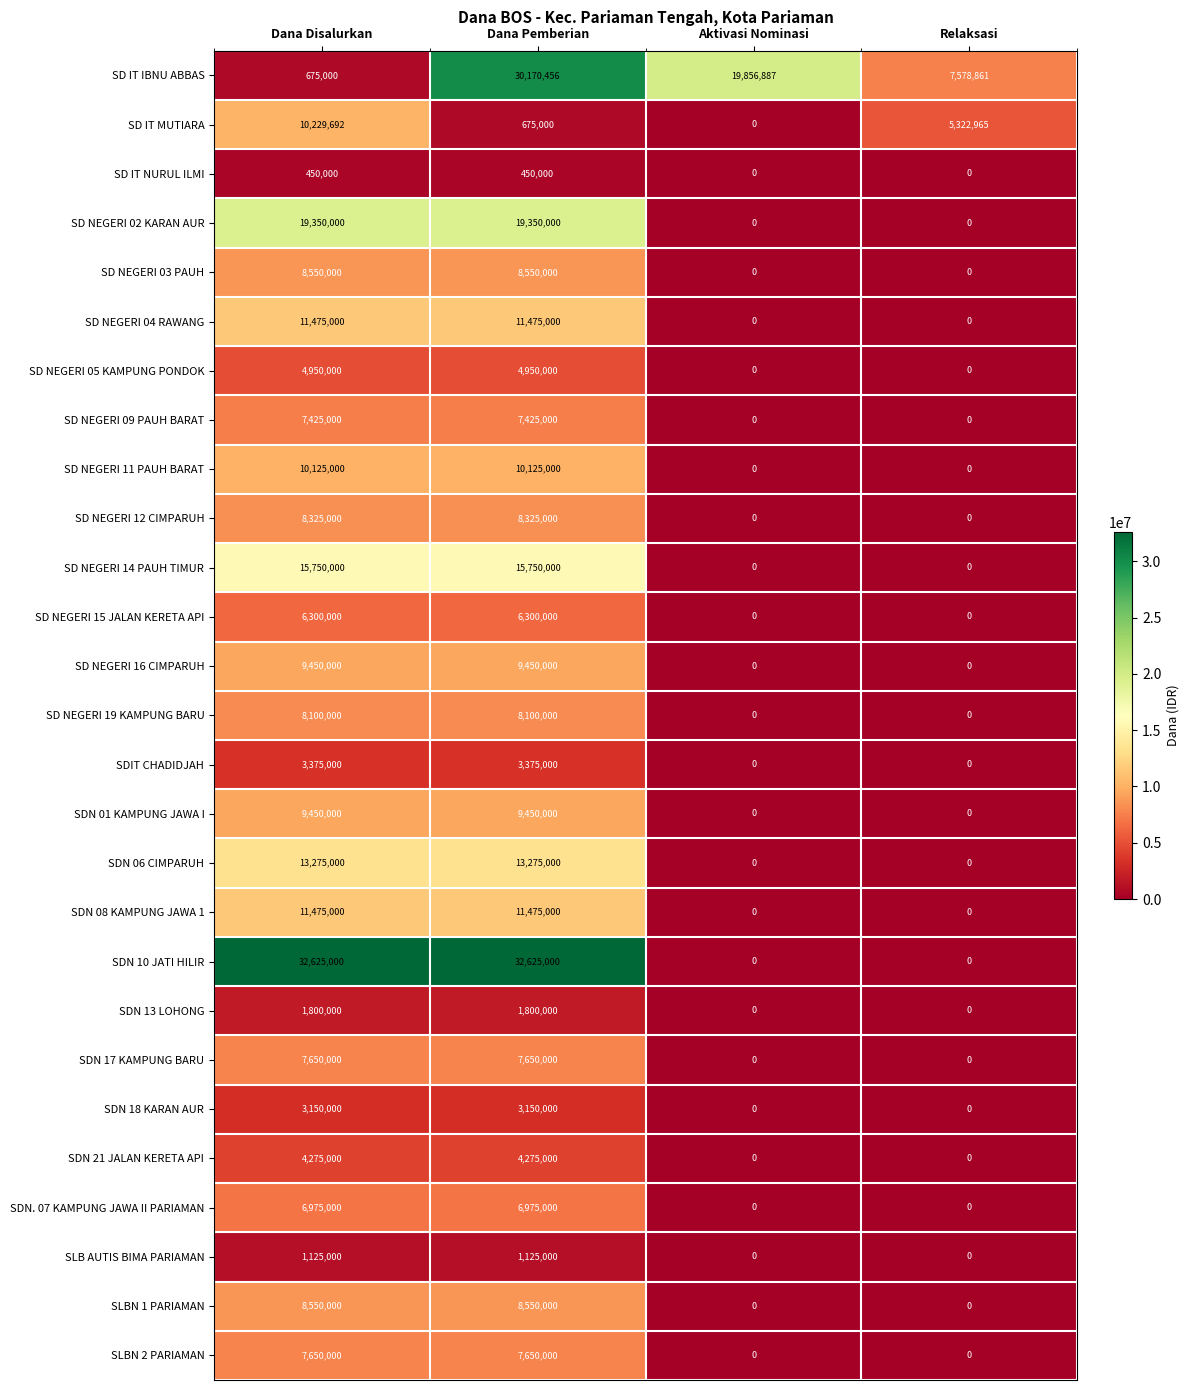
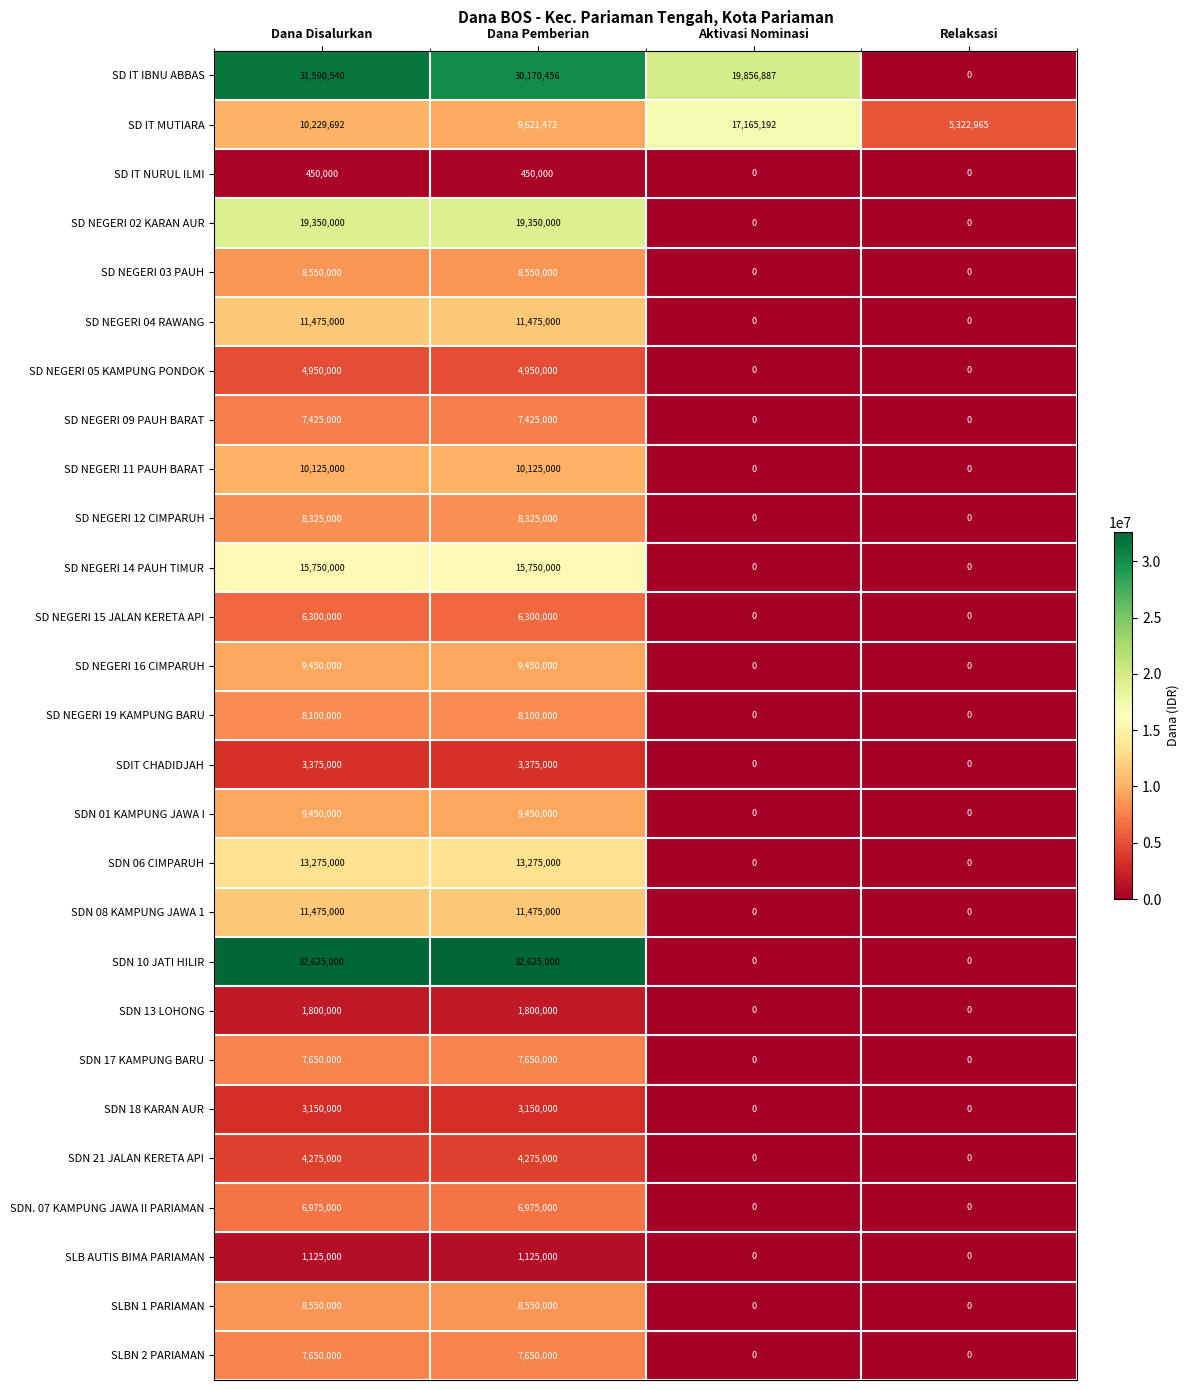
SD IT IBNU ABBAS, Dana Disalurkan: 675,000 -> 31,590,540
SD IT IBNU ABBAS, Relaksasi: 7,578,861 -> 0
SD IT MUTIARA, Dana Pemberian: 675,000 -> 9,621,472
SD IT MUTIARA, Aktivasi Nominasi: 0 -> 17,165,192
